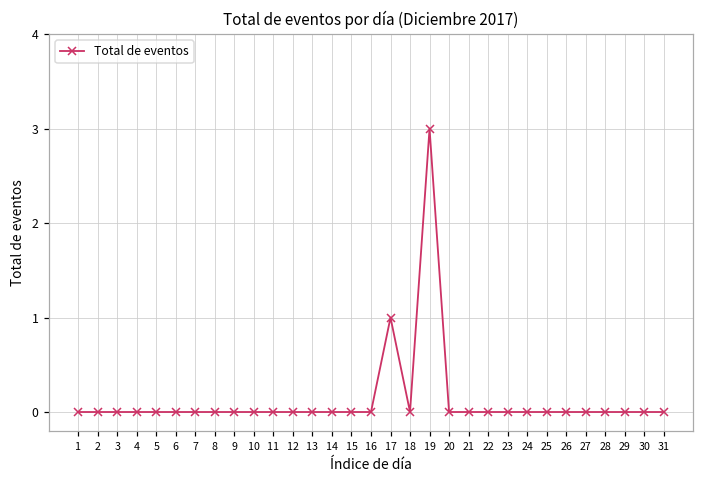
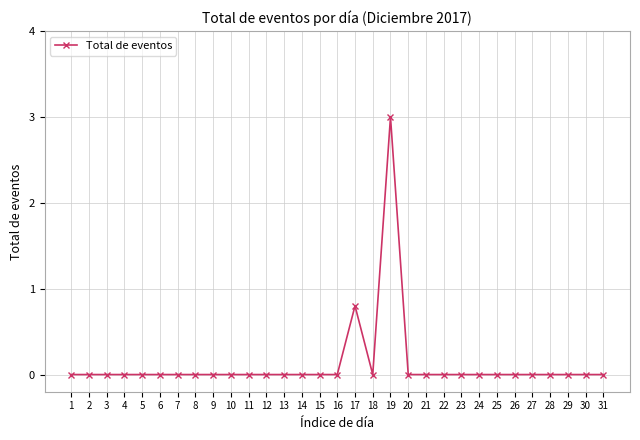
17: 1.0 -> 0.8
